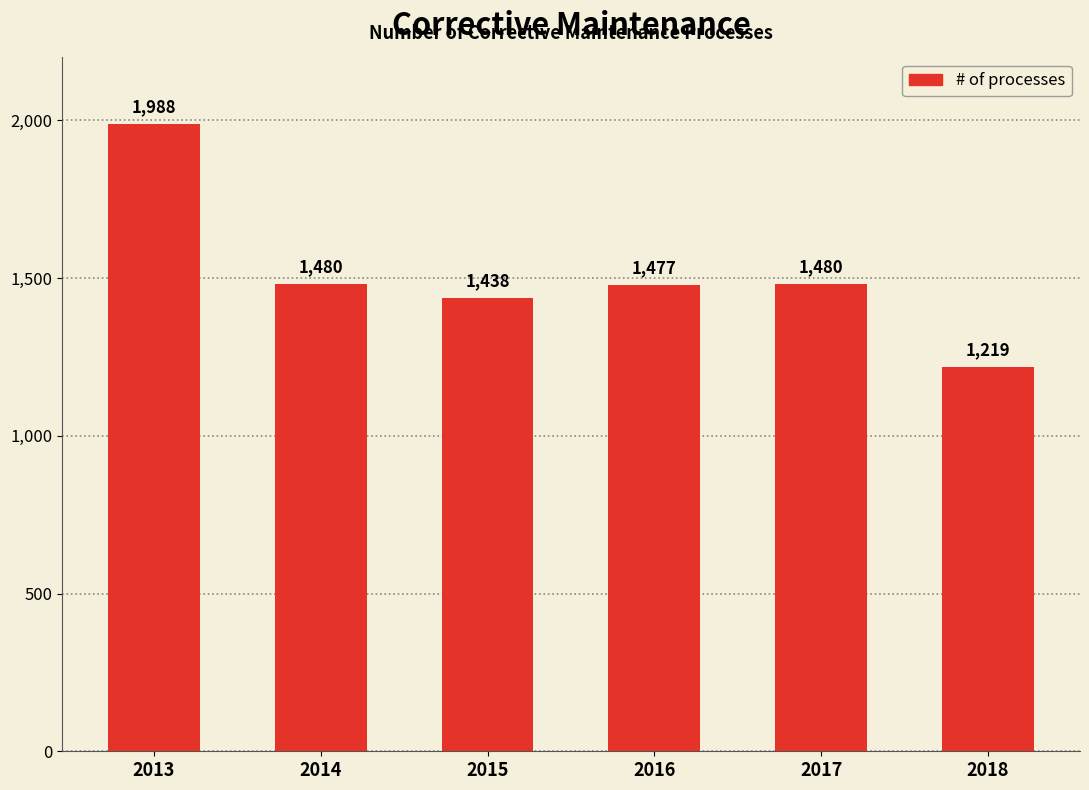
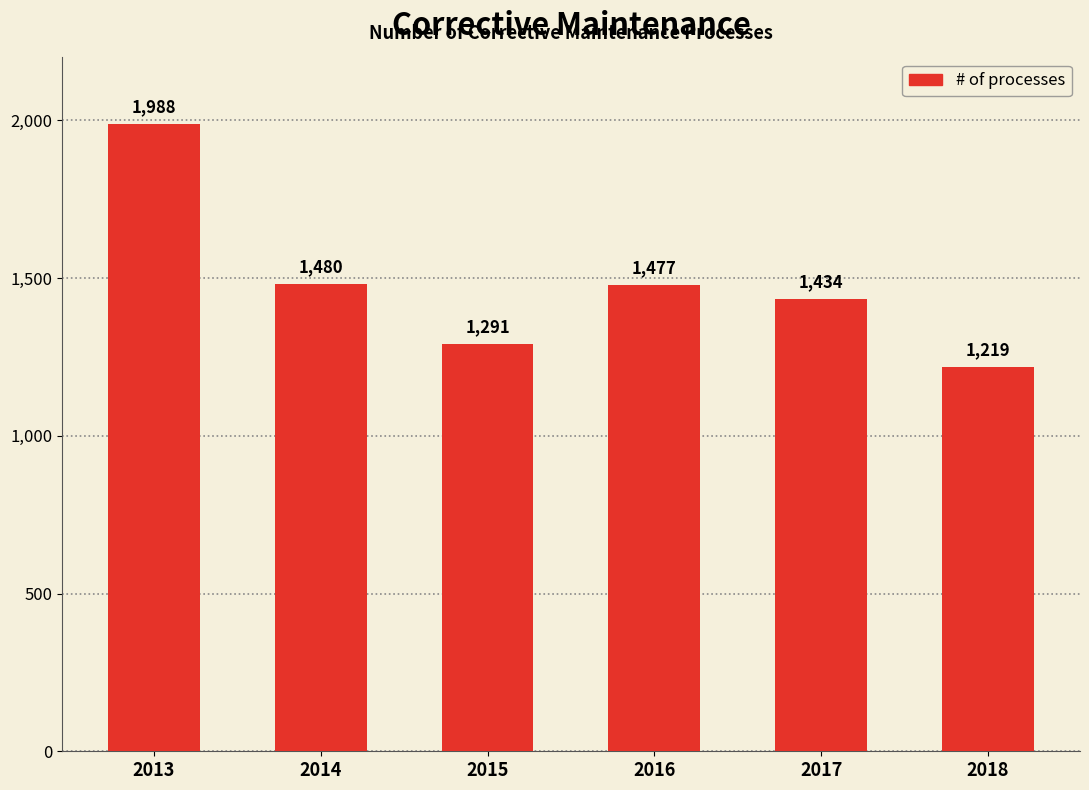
2015: 1,438 -> 1,291
2017: 1,480 -> 1,434
